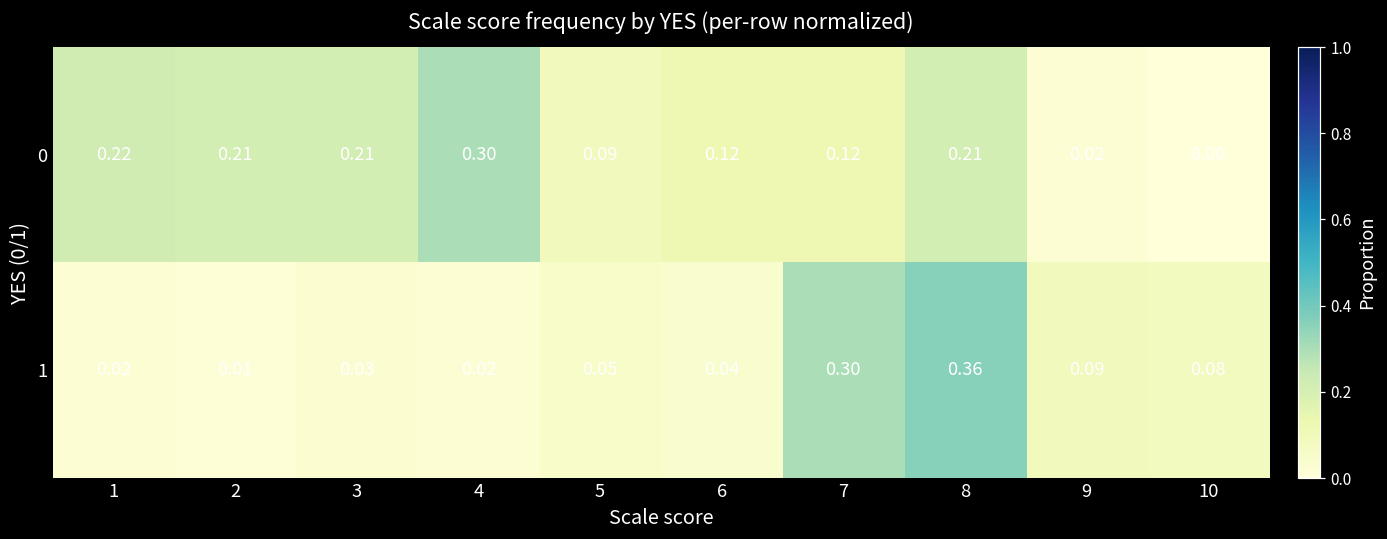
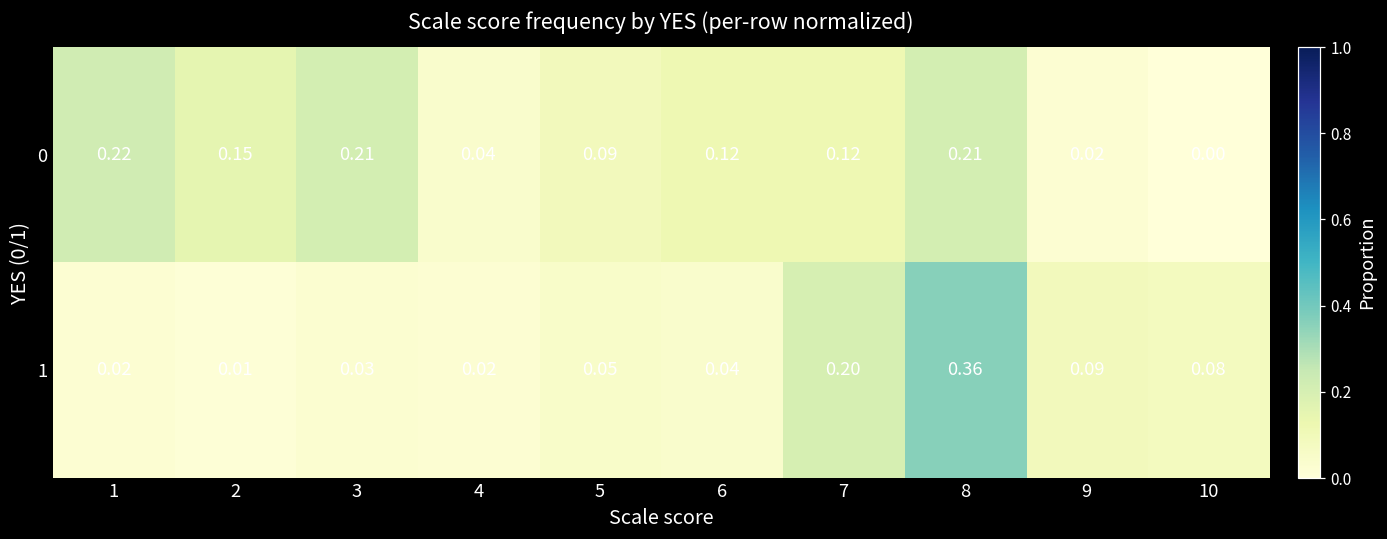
0, 2: 0.21 -> 0.15
0, 4: 0.30 -> 0.04
1, 7: 0.30 -> 0.20
